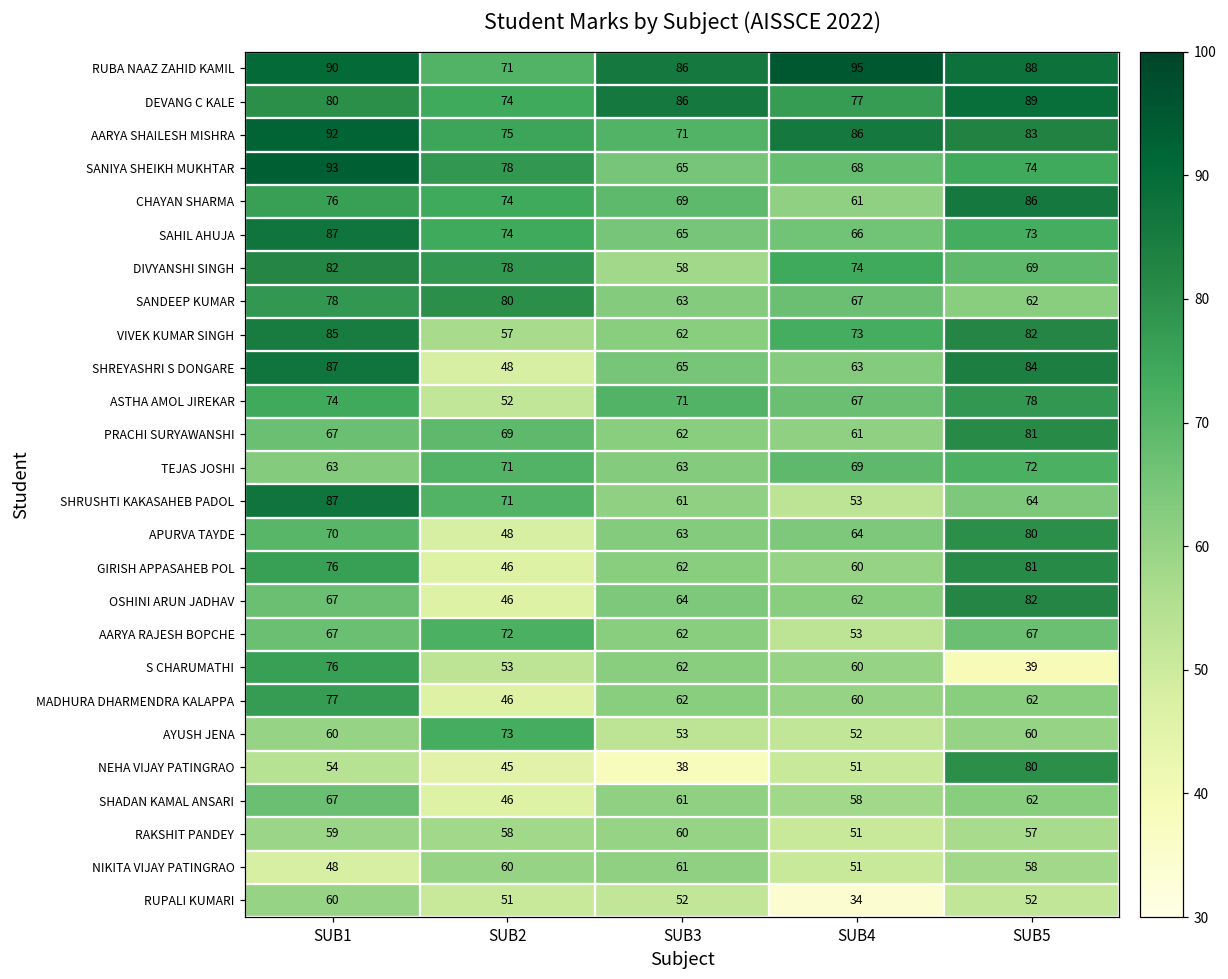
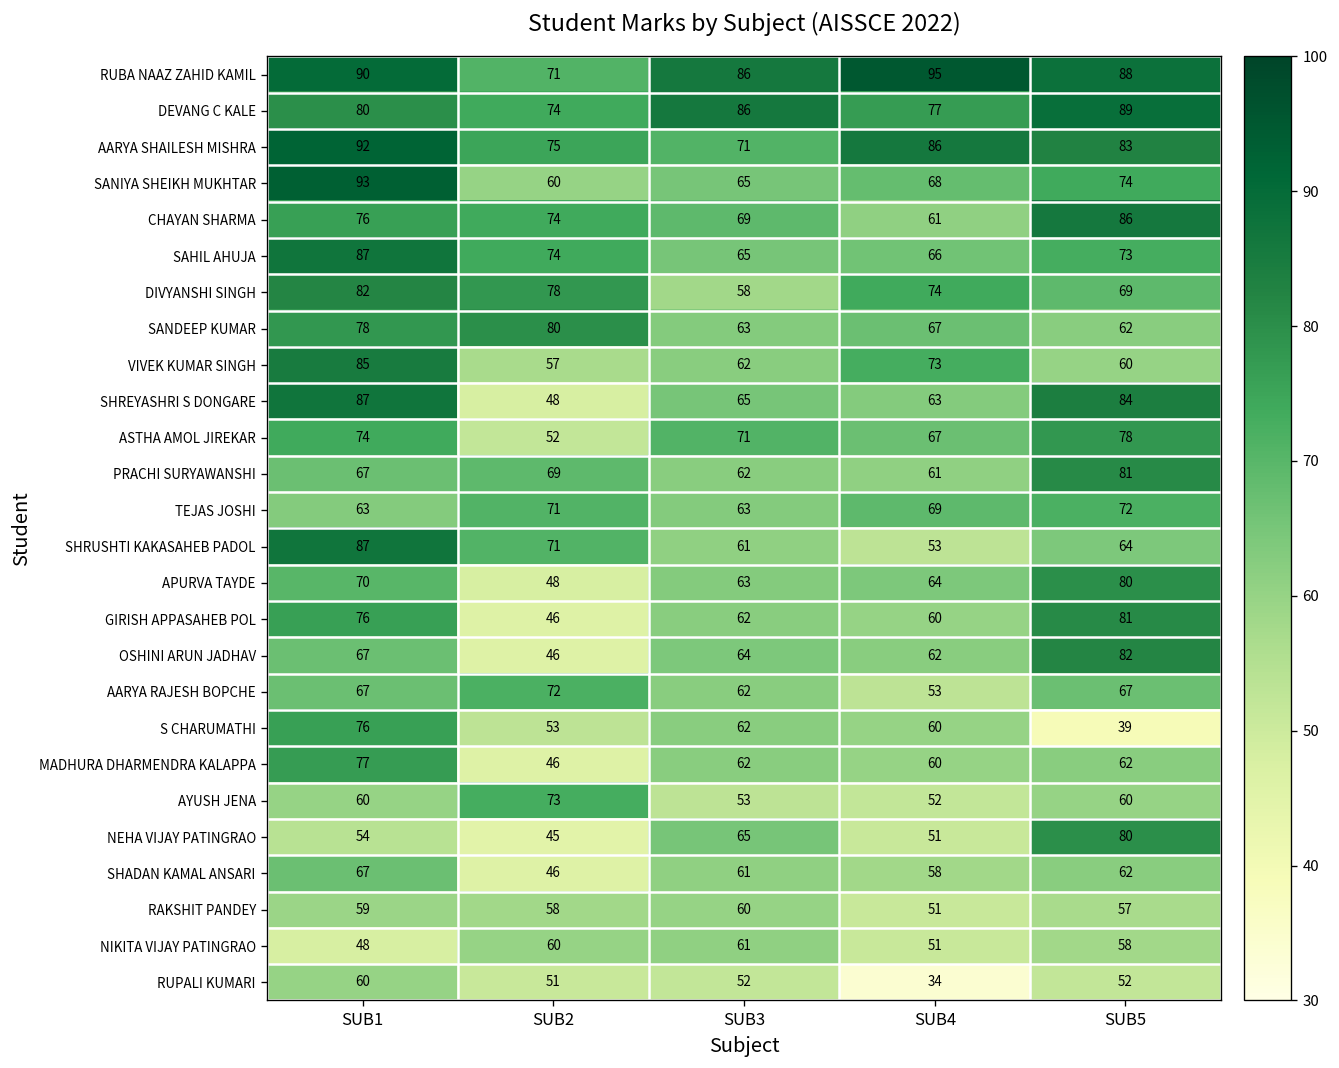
SANIYA SHEIKH MUKHTAR, SUB2: 78 -> 60
VIVEK KUMAR SINGH, SUB5: 82 -> 60
NEHA VIJAY PATINGRAO, SUB3: 38 -> 65
